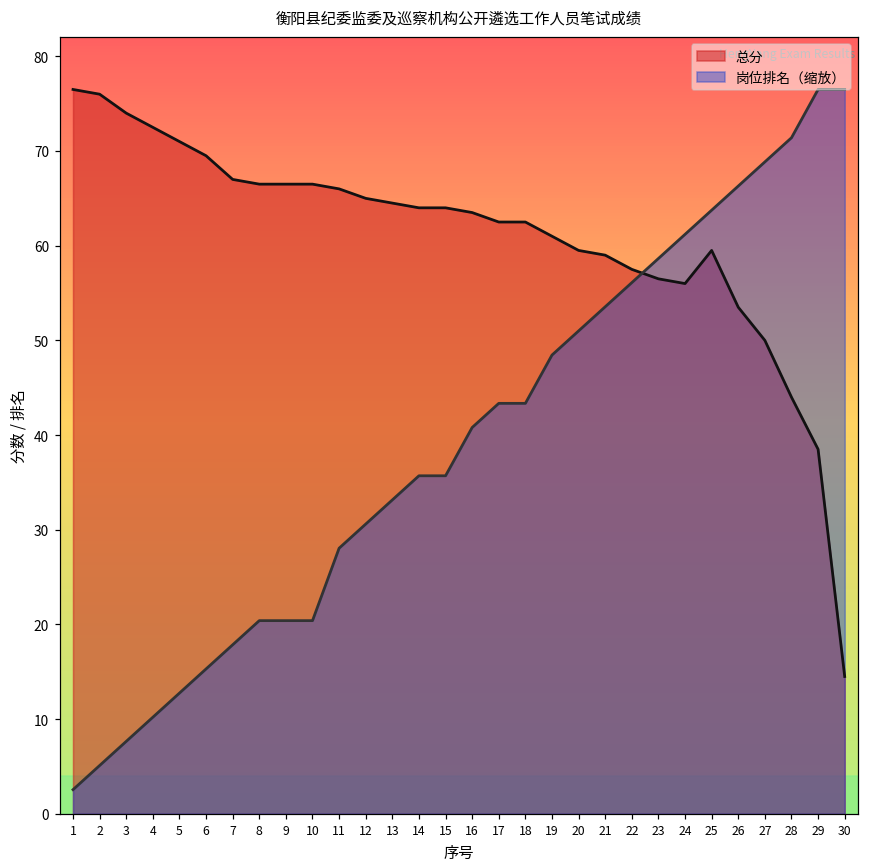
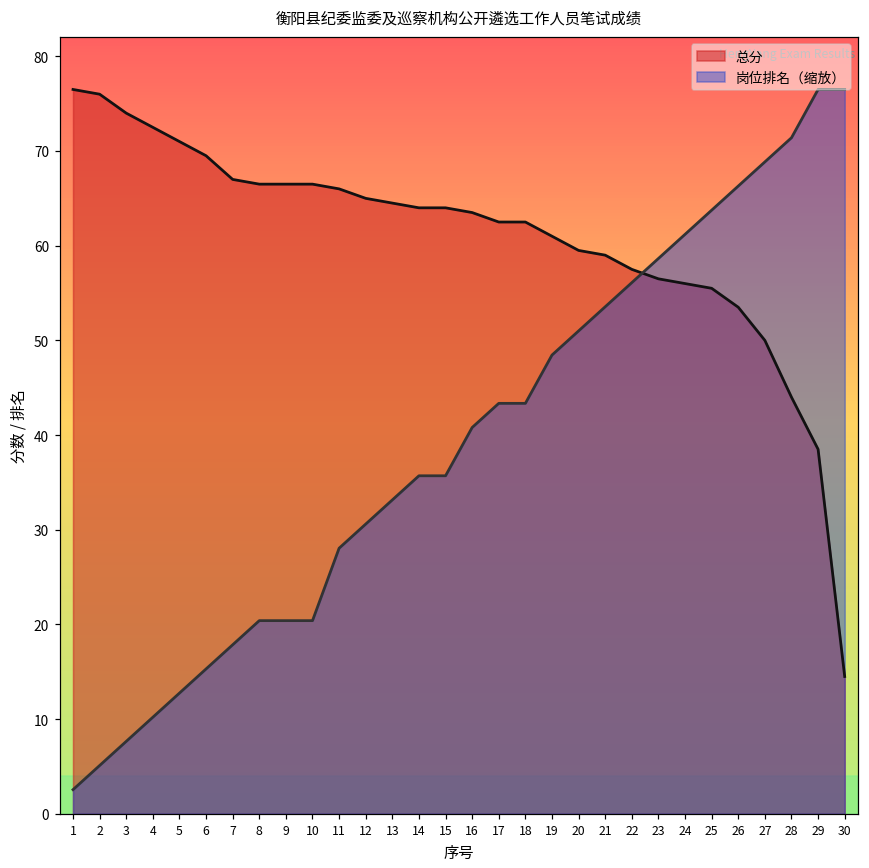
总分, 25: 60 -> 56
